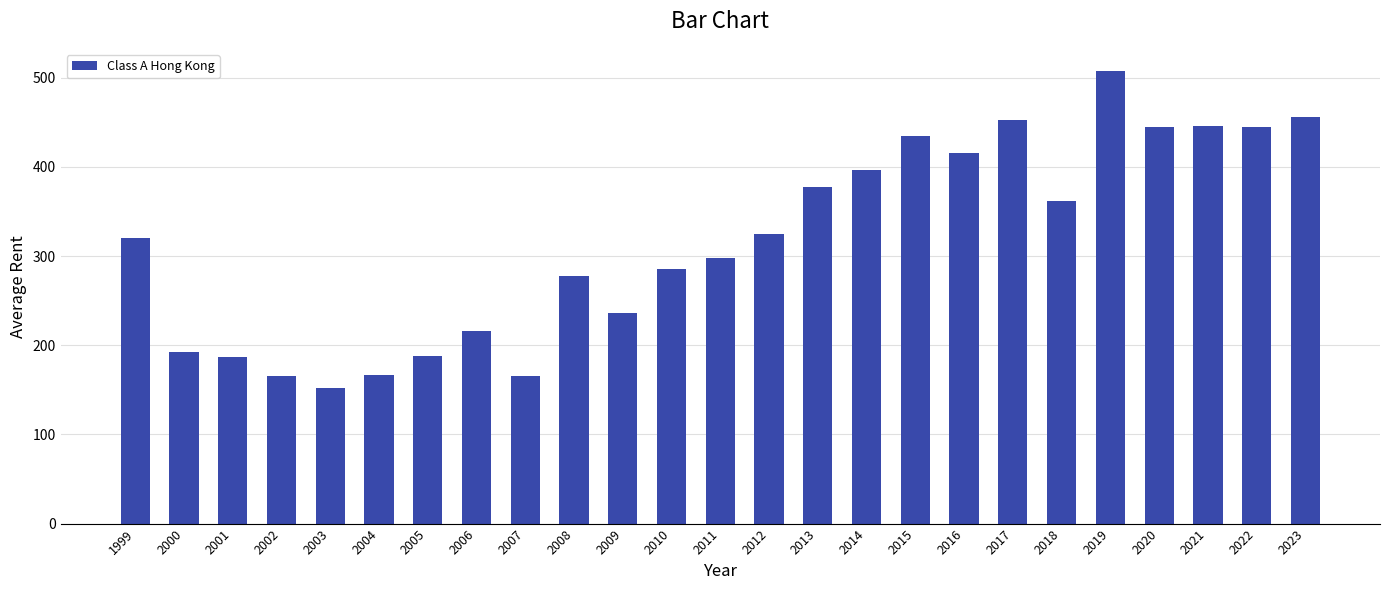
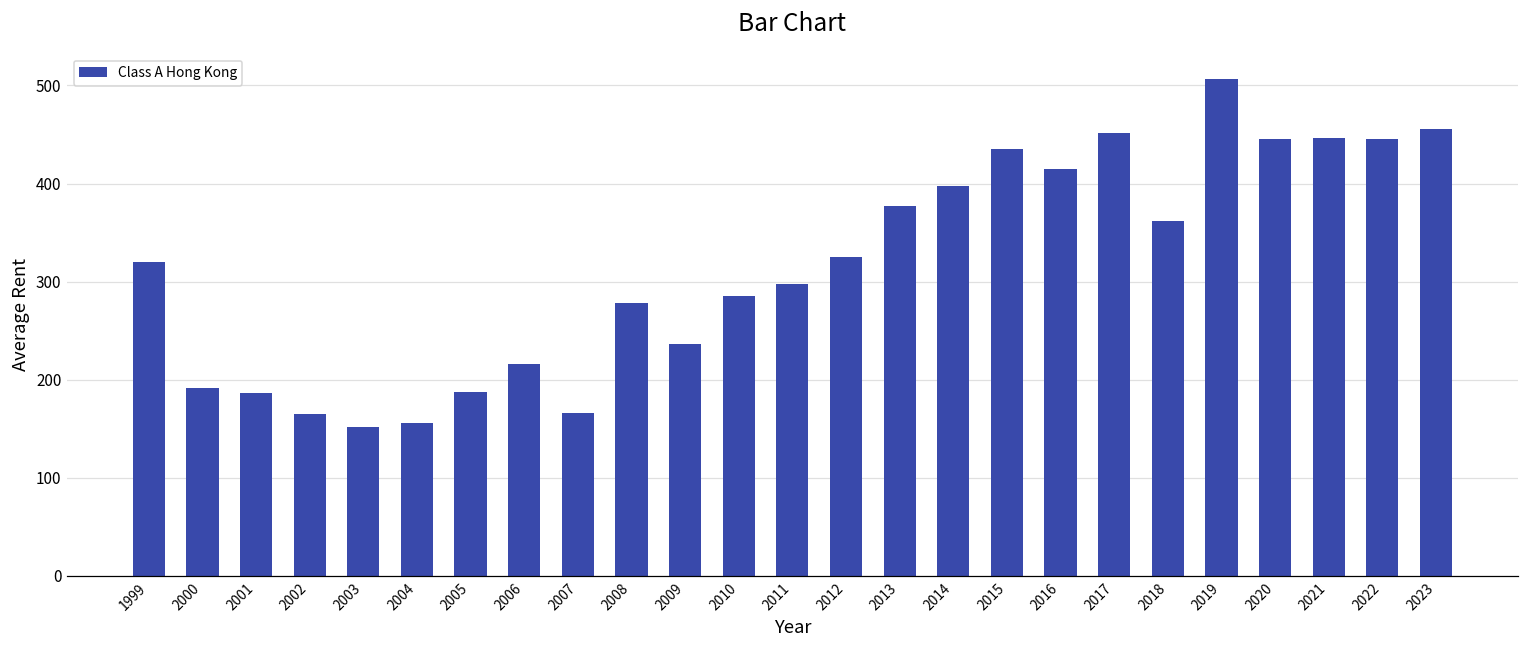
2004: 170 -> 160
